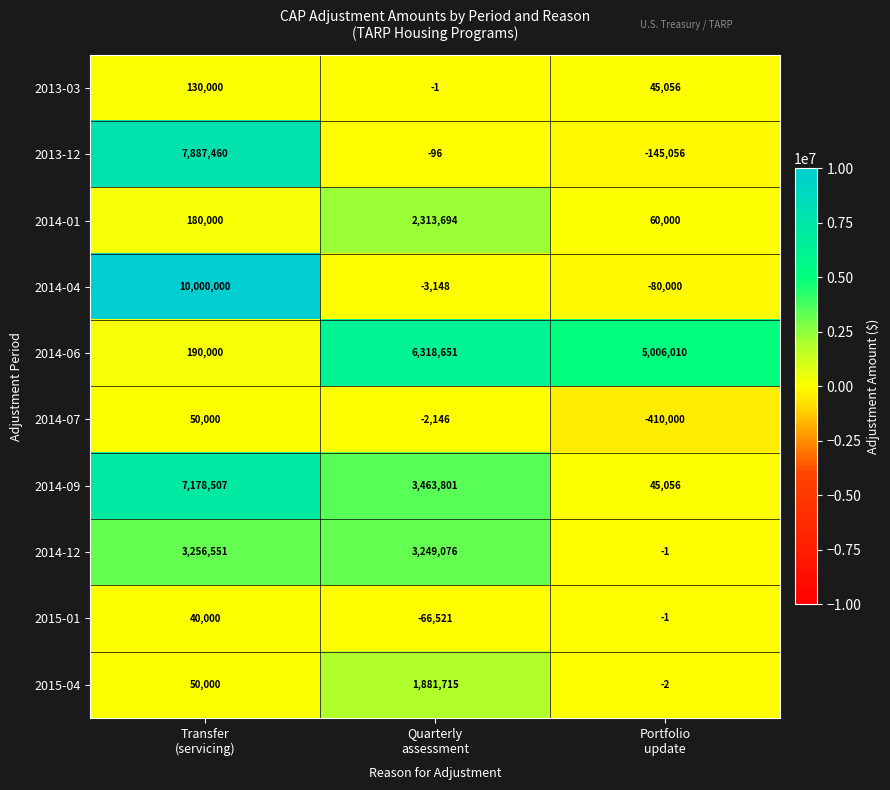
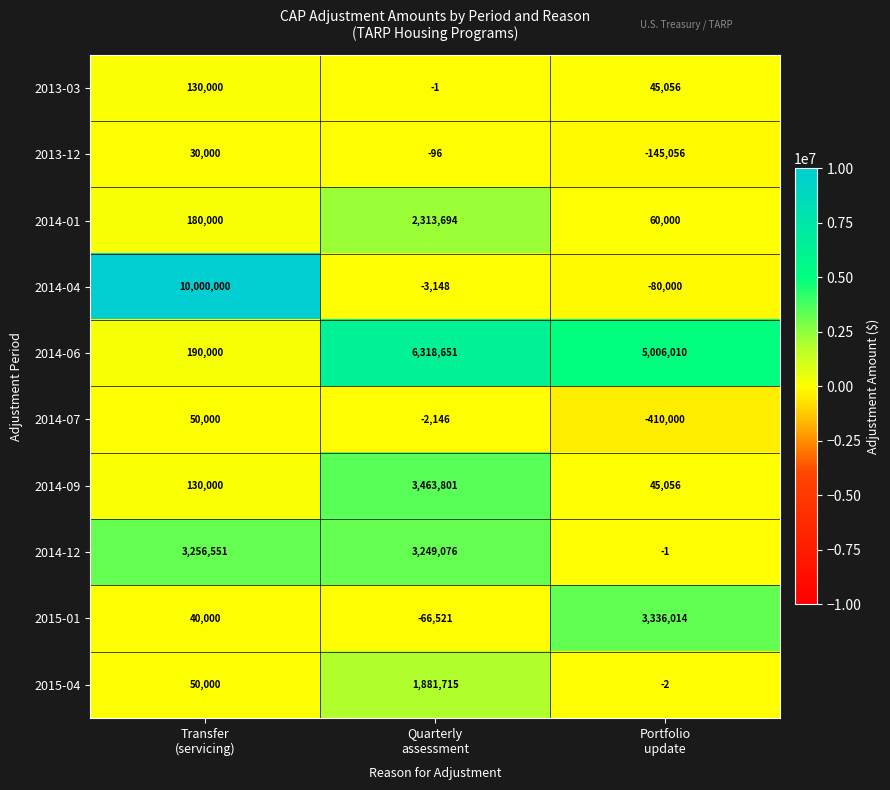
2013-12, Transfer (servicing): 7,887,460 -> 30,000
2014-09, Transfer (servicing): 7,178,507 -> 130,000
2015-01, Portfolio update: -1 -> 3,336,014
